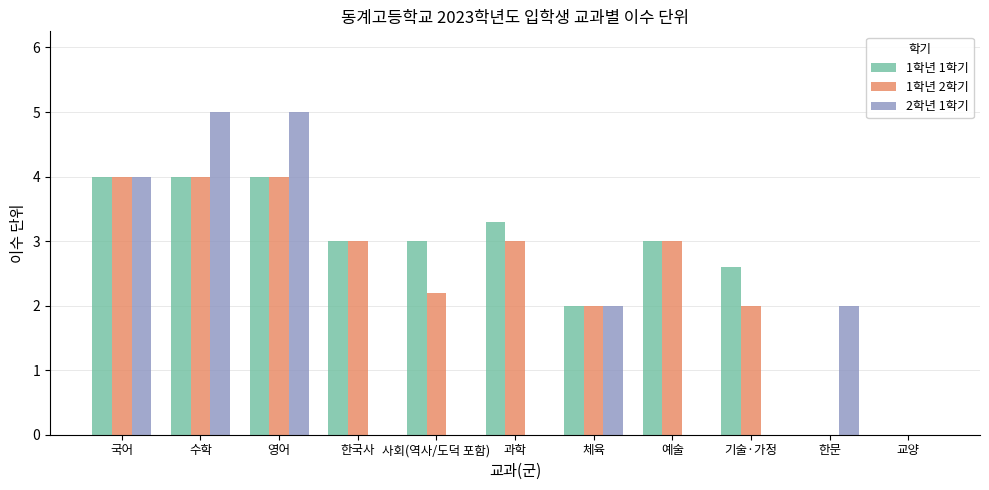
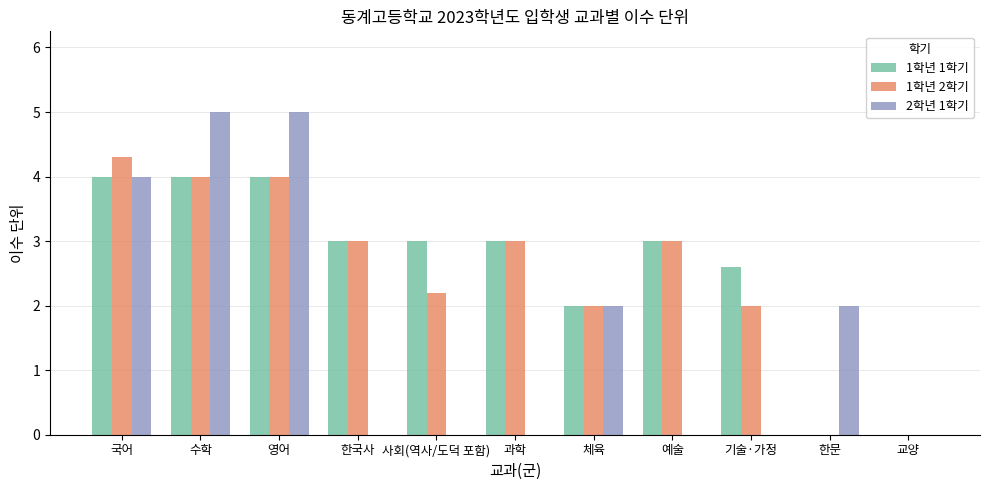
1학년 2학기, 국어: 4.0 -> 4.3
1학년 1학기, 과학: 3.3 -> 3.0
